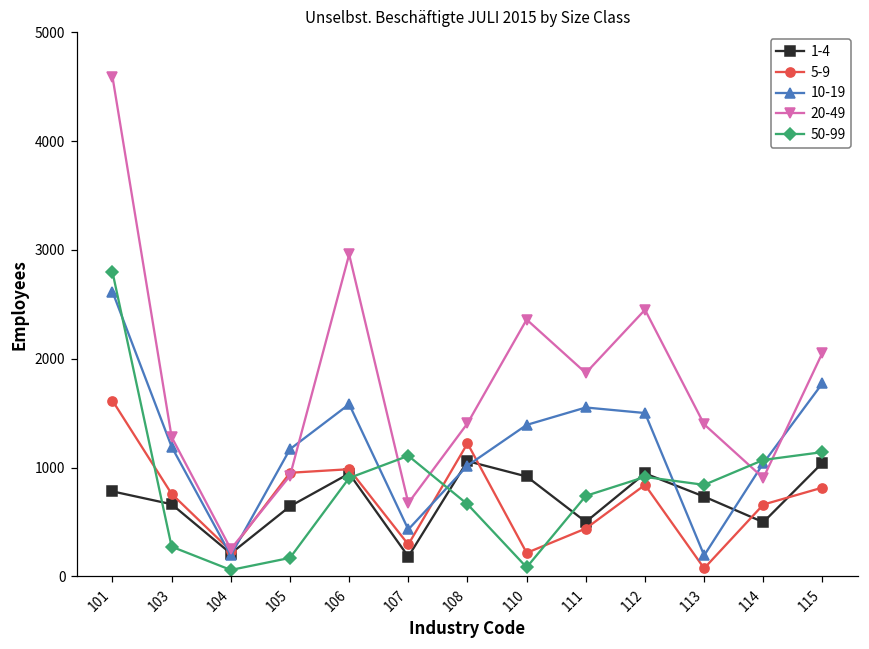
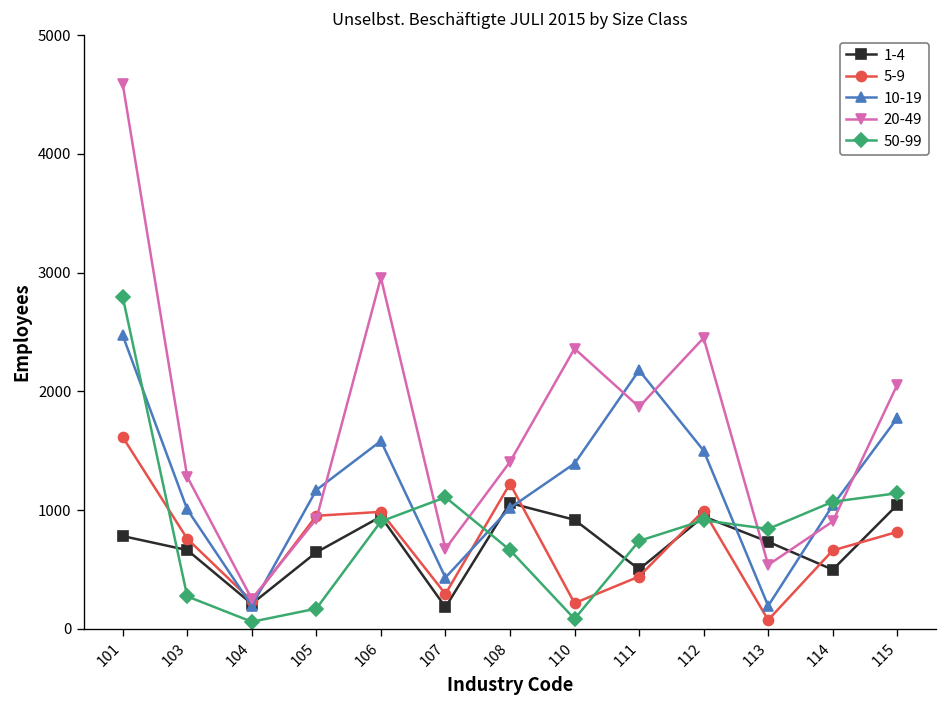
10-19, 101: 2600 -> 2500
10-19, 103: 1200 -> 1000
10-19, 111: 1600 -> 2200
5-9, 112: 800 -> 1000
20-49, 113: 1400 -> 500
